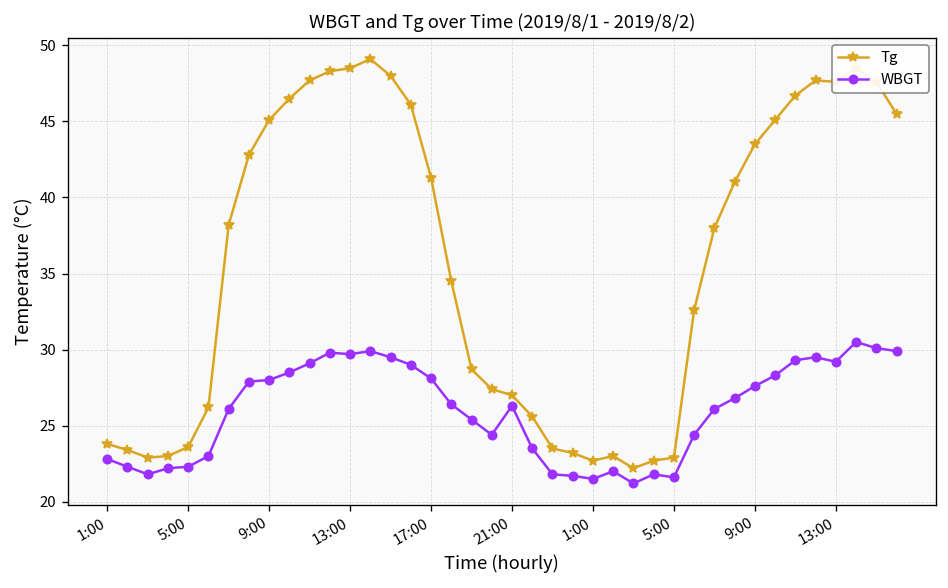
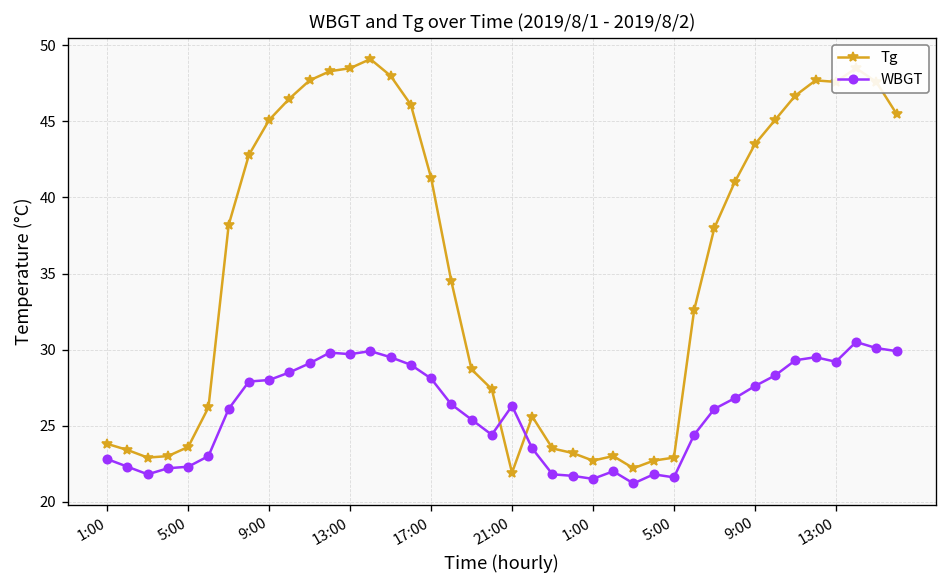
Tg, 21:00: 27.0 -> 21.9
